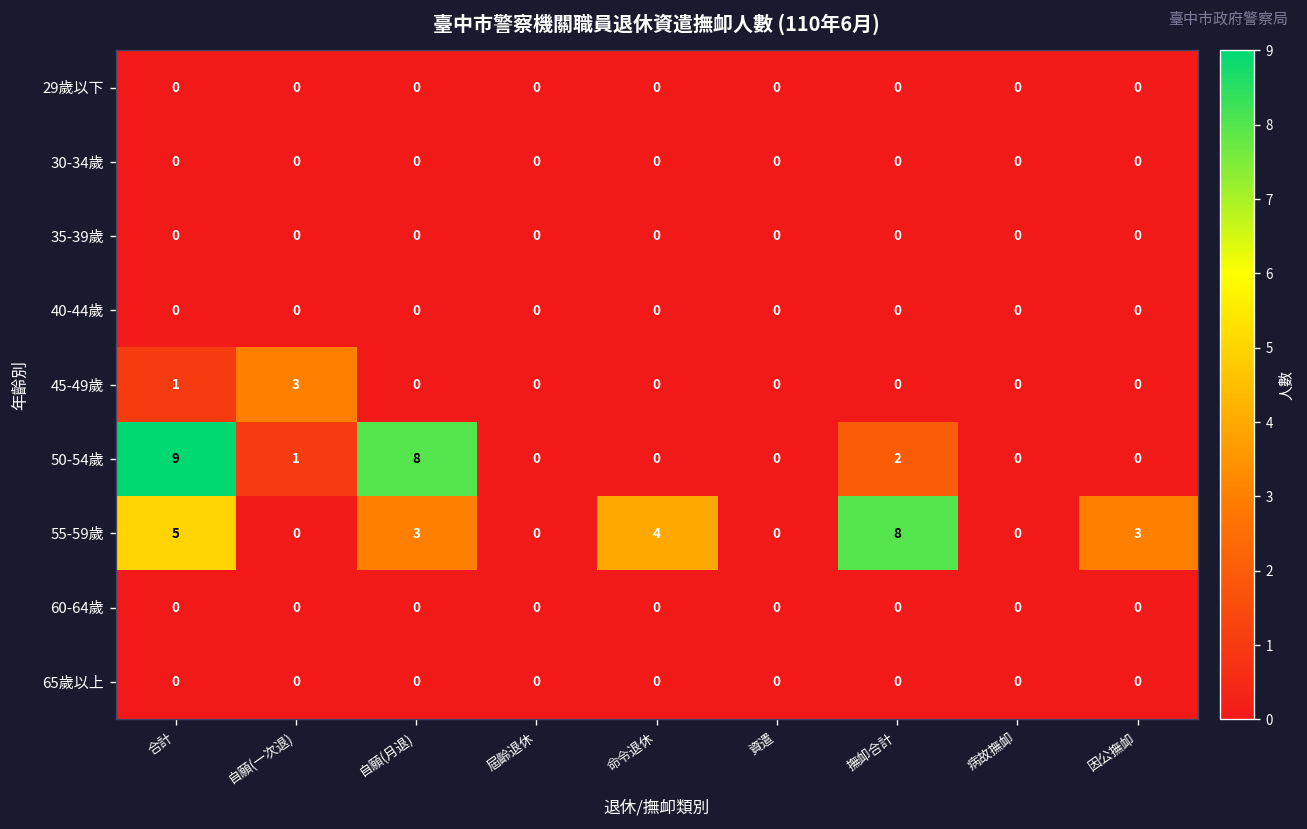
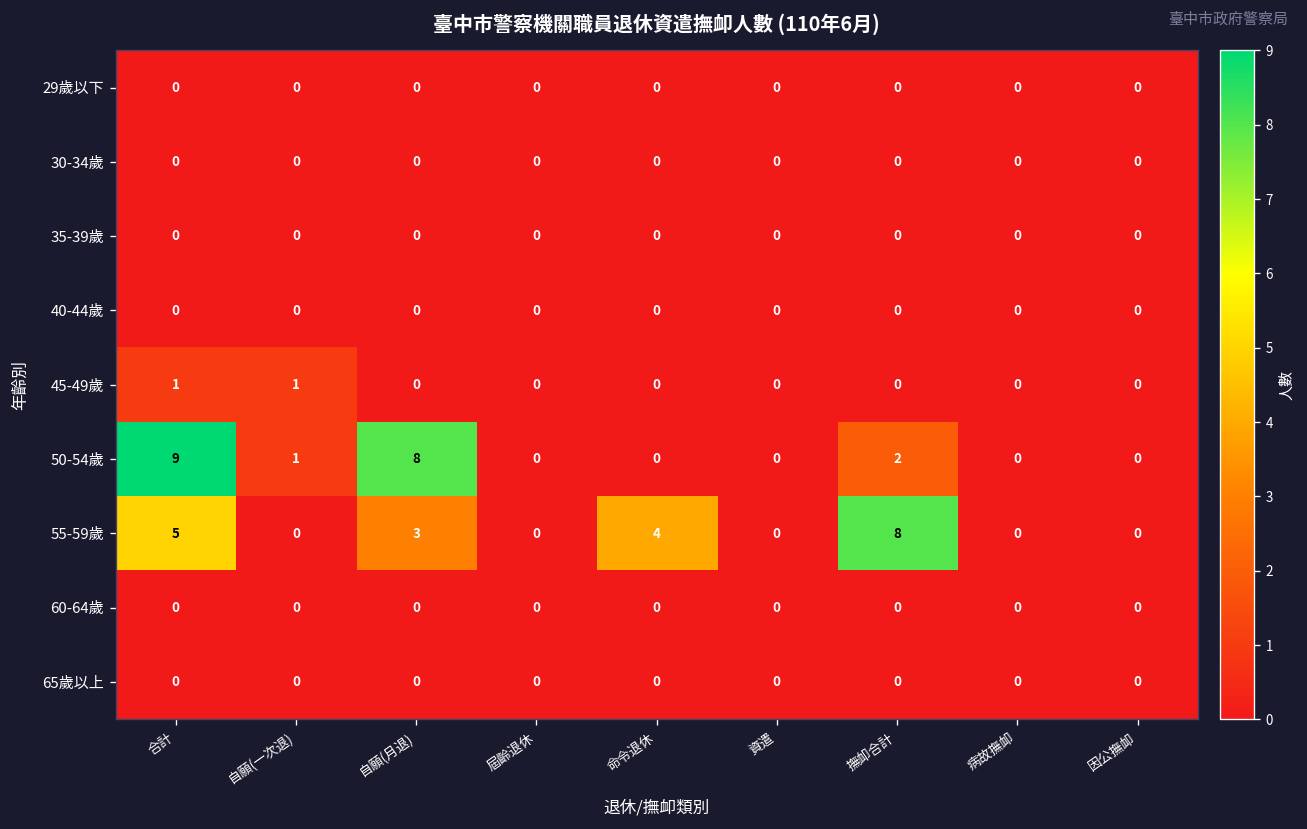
45-49歲, 自願(一次退): 3 -> 1
55-59歲, 因公撫卹: 3 -> 0
